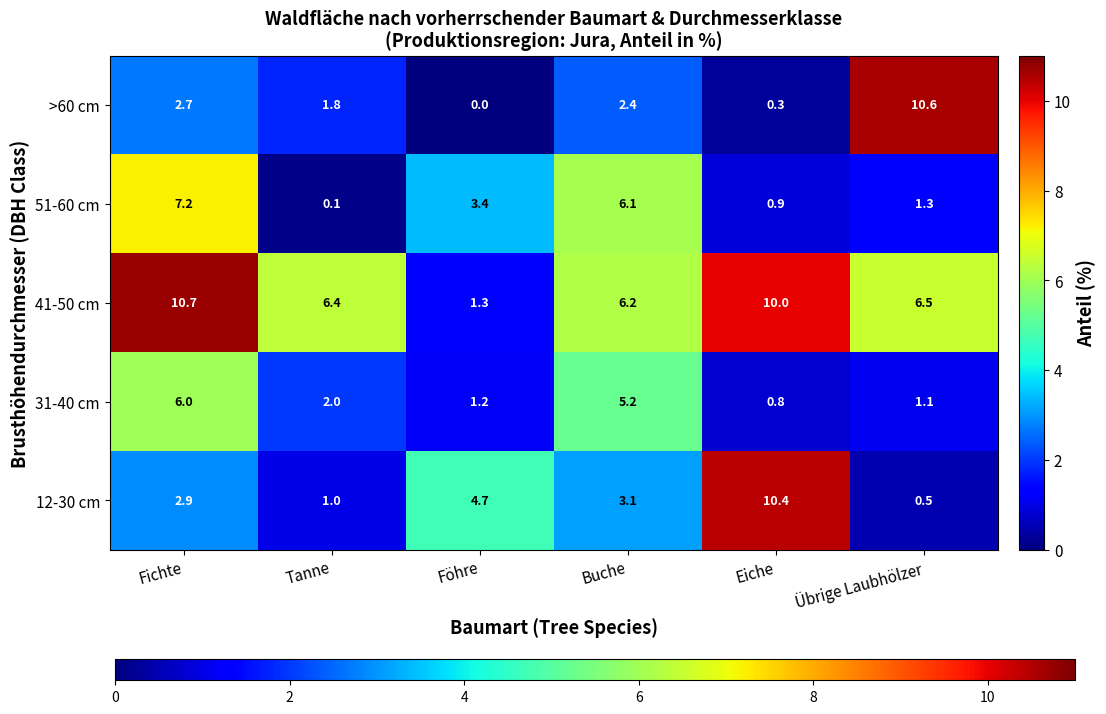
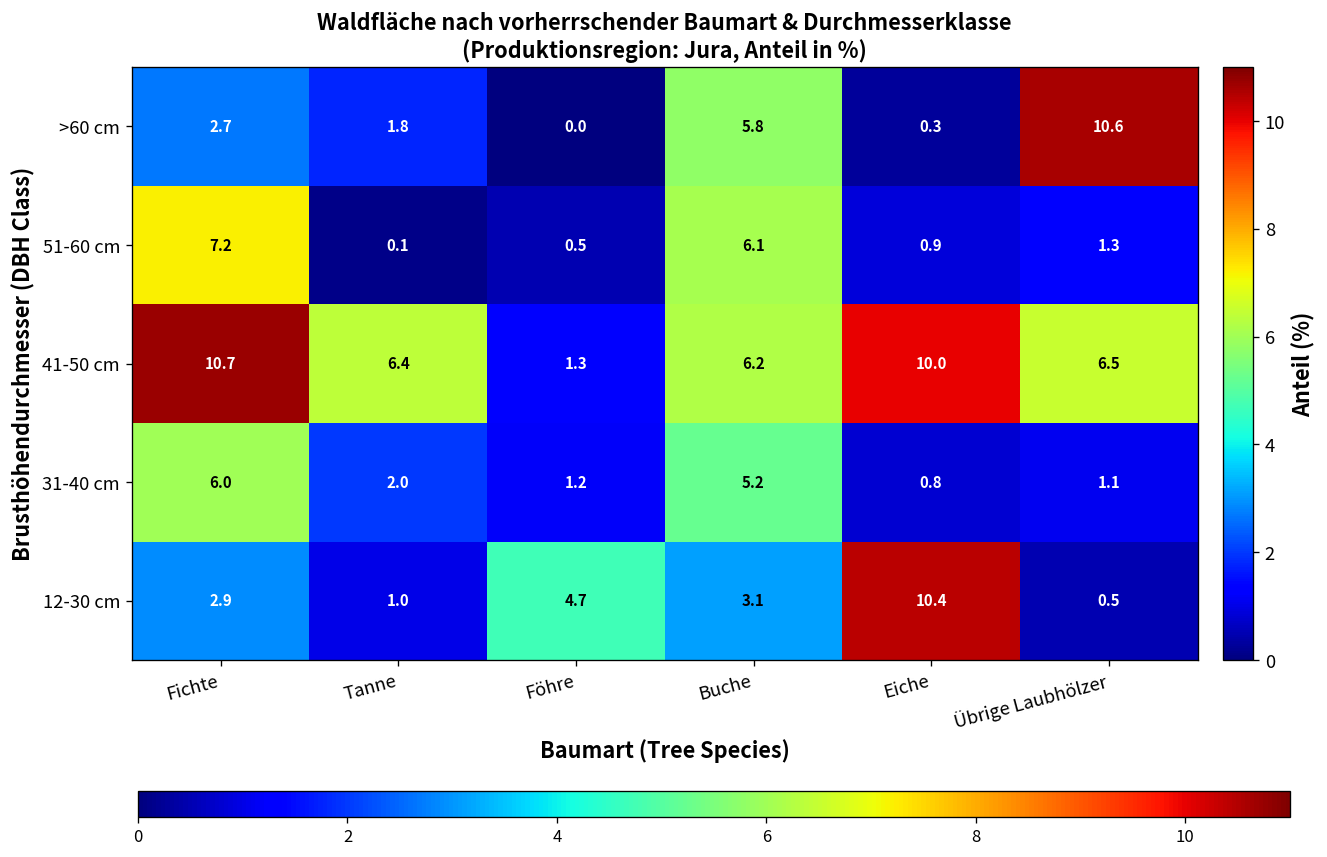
>60 cm, Buche: 2.4 -> 5.8
51-60 cm, Föhre: 3.4 -> 0.5
